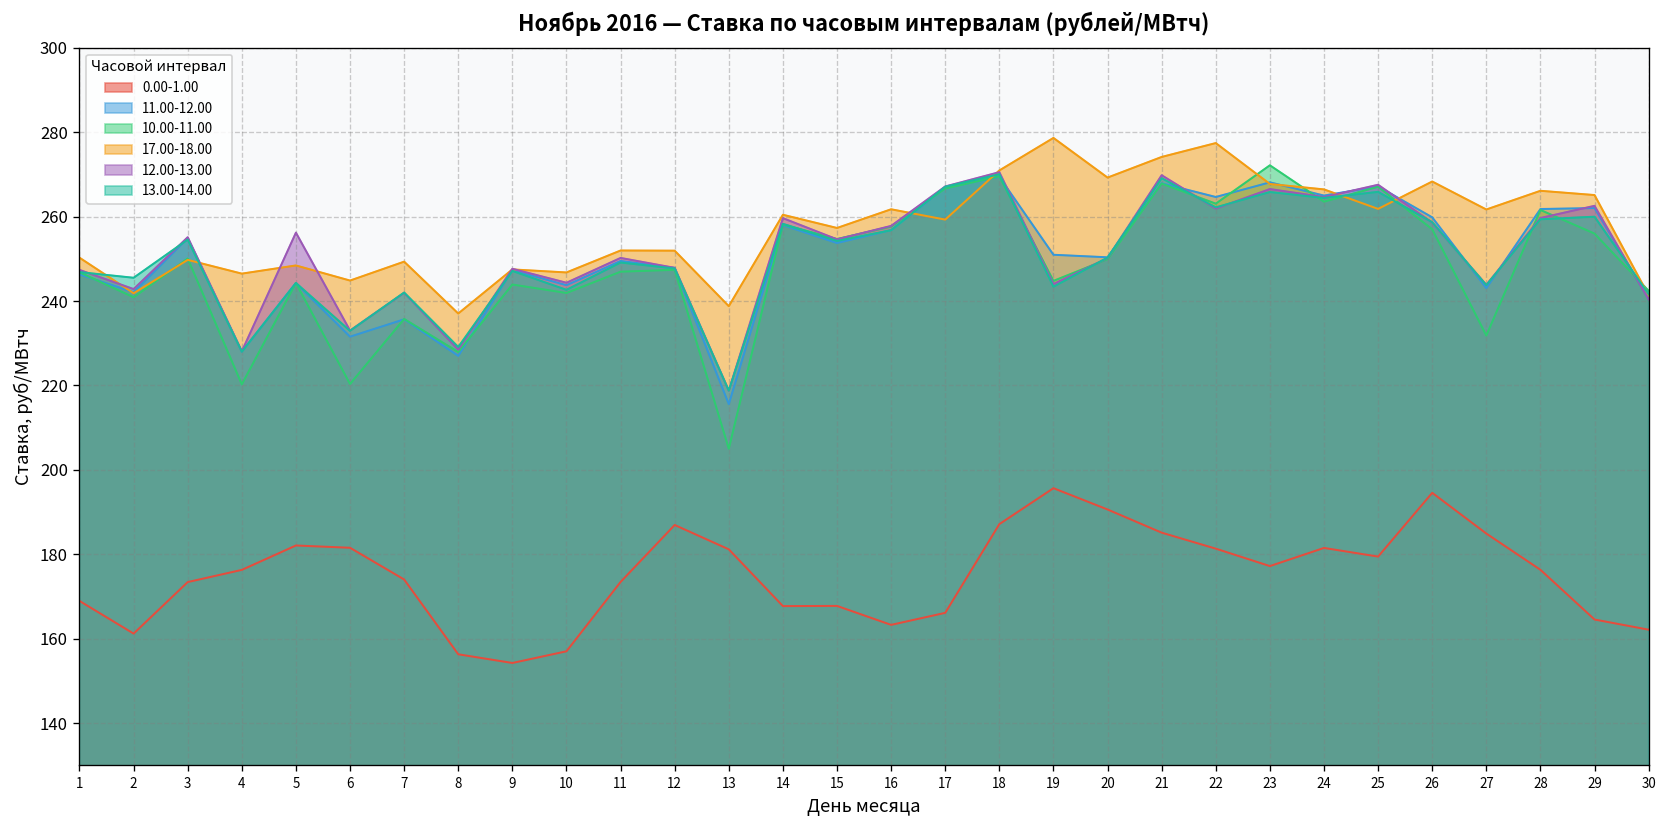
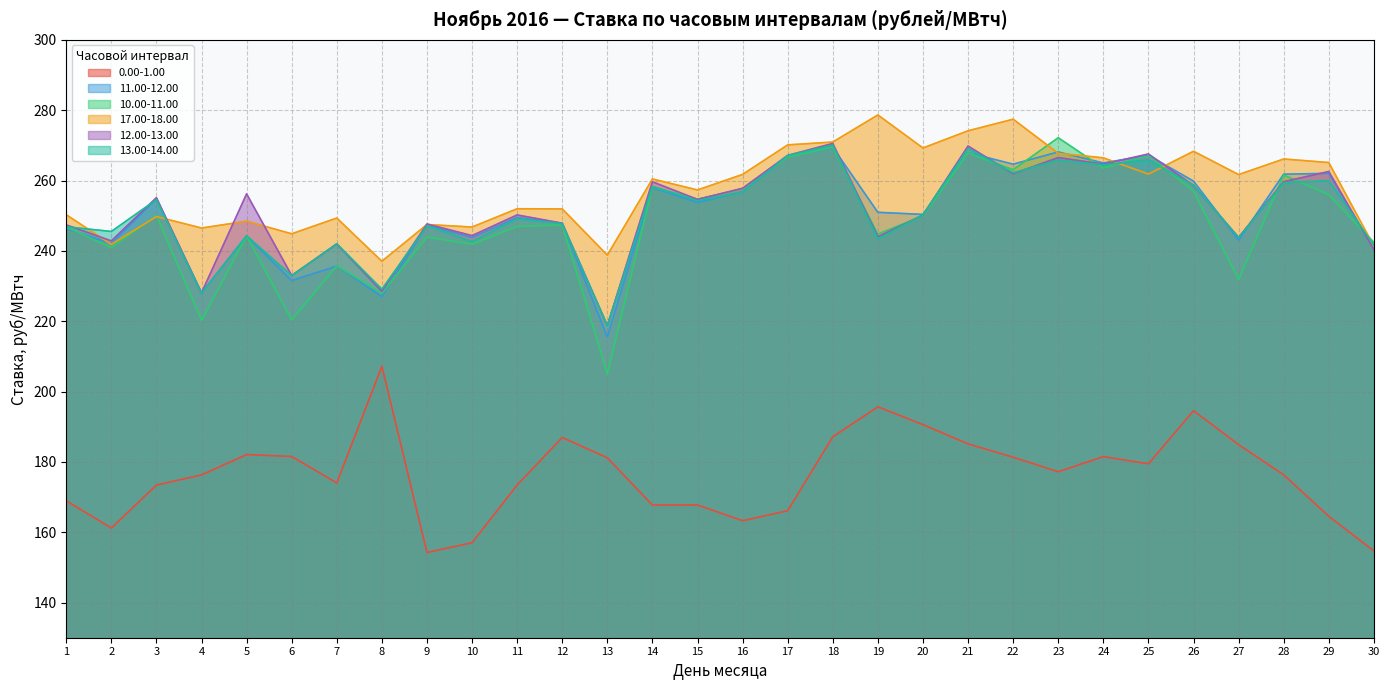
0.00-1.00, 8: 156 -> 207
17.00-18.00, 17: 259 -> 270
0.00-1.00, 30: 162 -> 155
